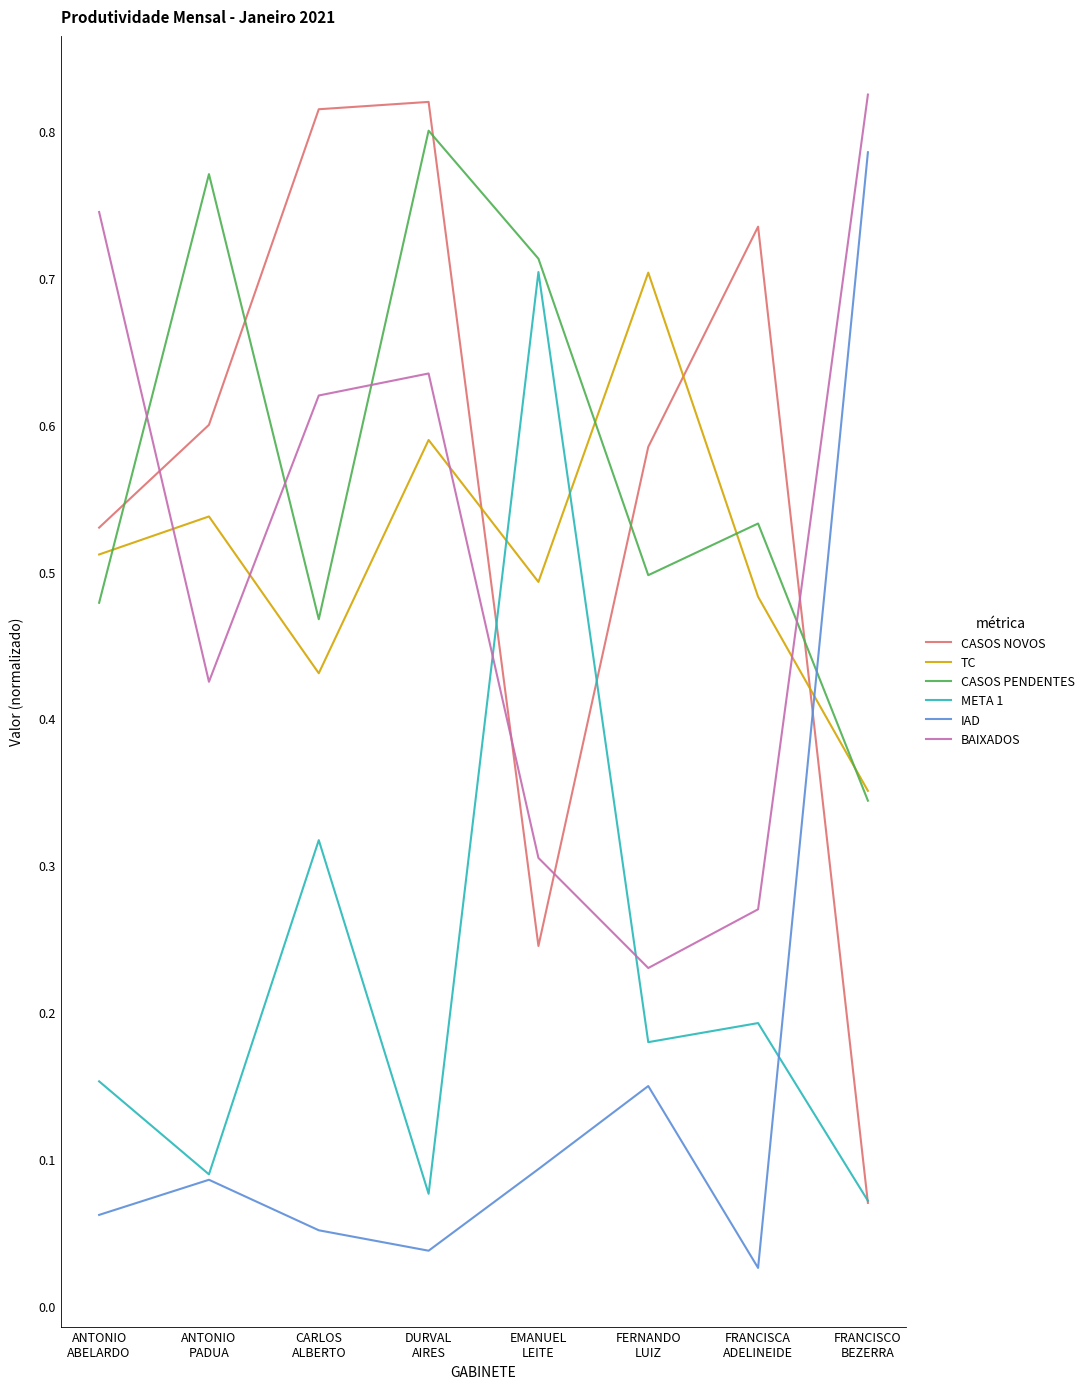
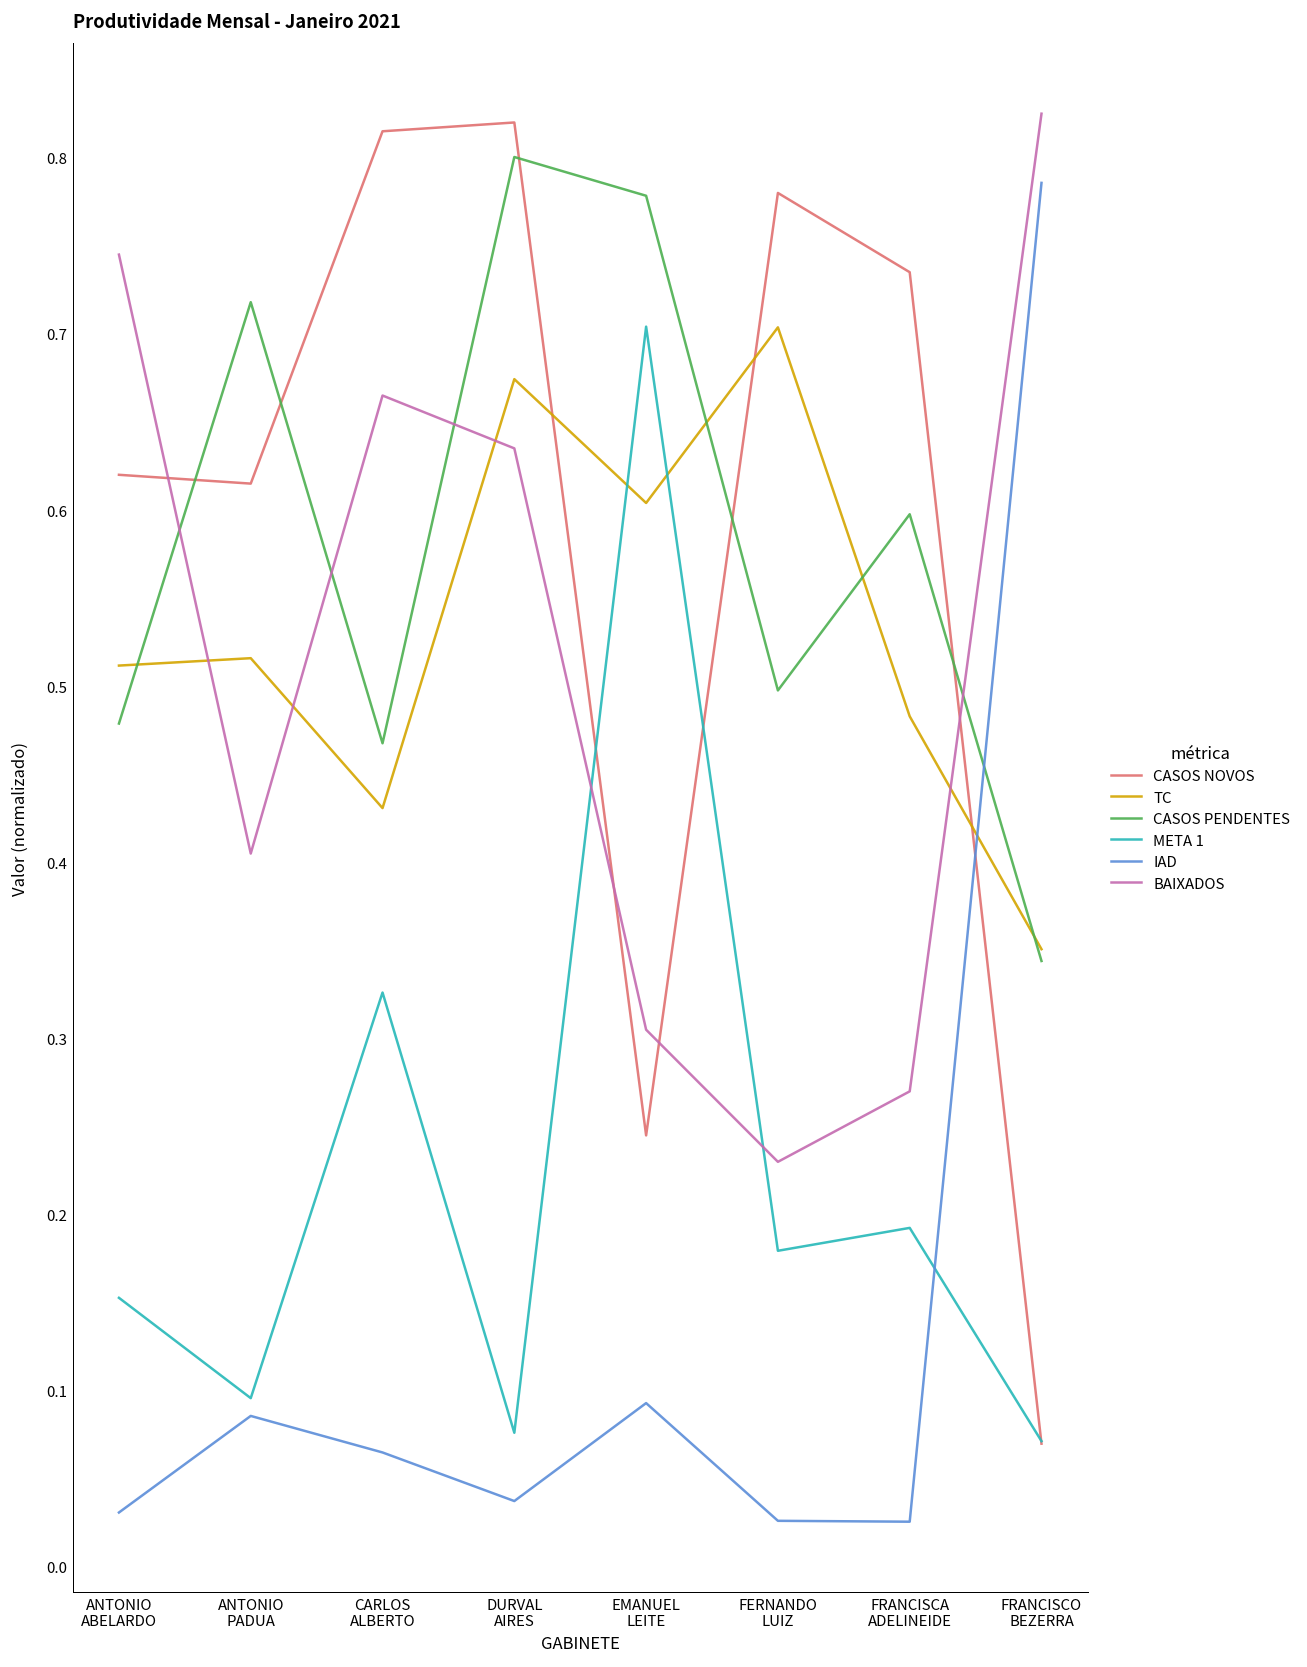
CASOS NOVOS, ANTONIO ABELARDO: 0.530 -> 0.620
IAD, ANTONIO ABELARDO: 0.062 -> 0.031
CASOS NOVOS, ANTONIO PADUA: 0.600 -> 0.615
TC, ANTONIO PADUA: 0.538 -> 0.516
CASOS PENDENTES, ANTONIO PADUA: 0.771 -> 0.718
META 1, ANTONIO PADUA: 0.089 -> 0.096
BAIXADOS, ANTONIO PADUA: 0.425 -> 0.405
META 1, CARLOS ALBERTO: 0.317 -> 0.326
IAD, CARLOS ALBERTO: 0.051 -> 0.065
BAIXADOS, CARLOS ALBERTO: 0.620 -> 0.665
TC, DURVAL AIRES: 0.590 -> 0.674
TC, EMANUEL LEITE: 0.493 -> 0.604
CASOS PENDENTES, EMANUEL LEITE: 0.713 -> 0.778
CASOS NOVOS, FERNANDO LUIZ: 0.585 -> 0.780
IAD, FERNANDO LUIZ: 0.150 -> 0.026
CASOS PENDENTES, FRANCISCA ADELINEIDE: 0.533 -> 0.598
